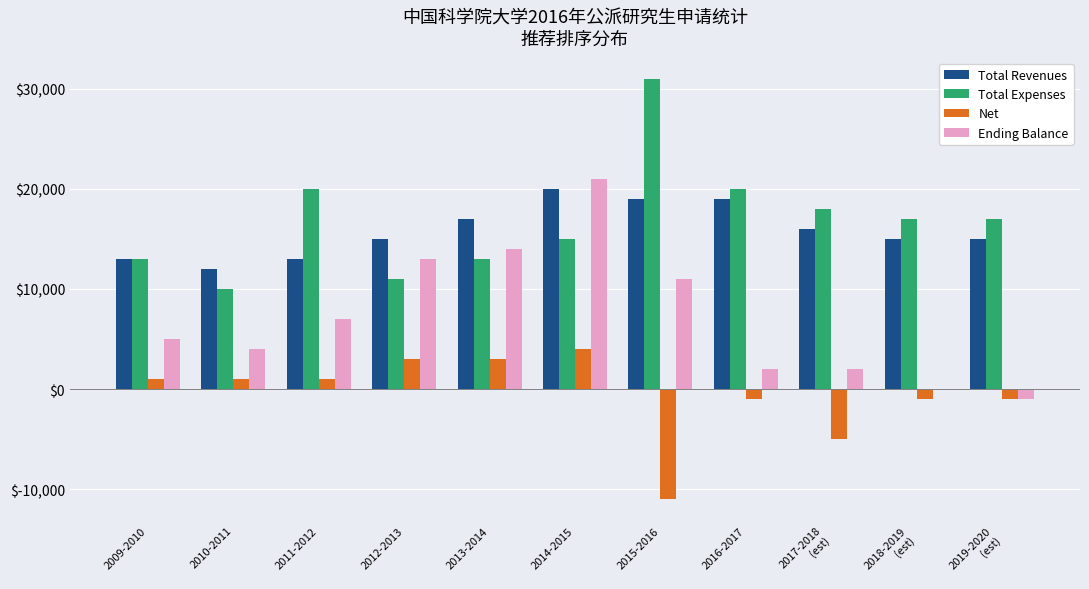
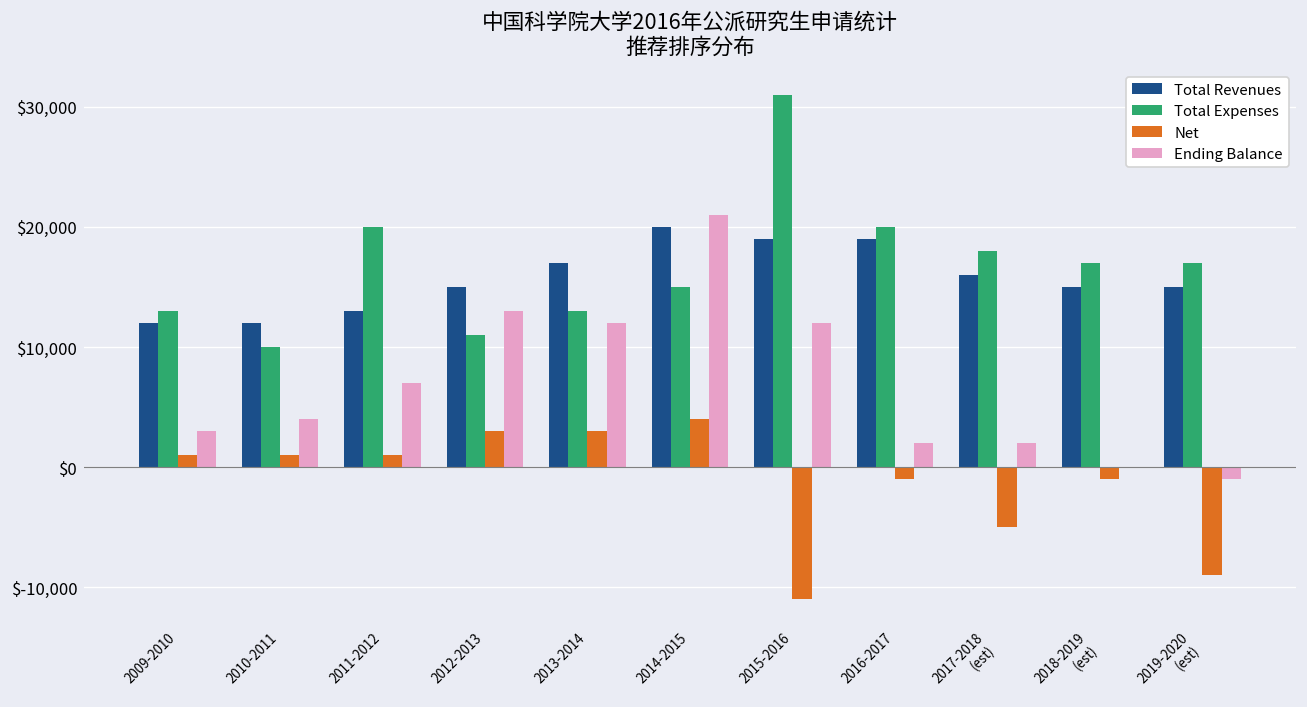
Total Revenues, 2009-2010: $13,000 -> $12,000
Ending Balance, 2009-2010: $5,000 -> $3,000
Ending Balance, 2013-2014: $14,000 -> $12,000
Ending Balance, 2015-2016: $11,000 -> $12,000
Net, 2019-2020 (est): $-1,000 -> $-9,000
